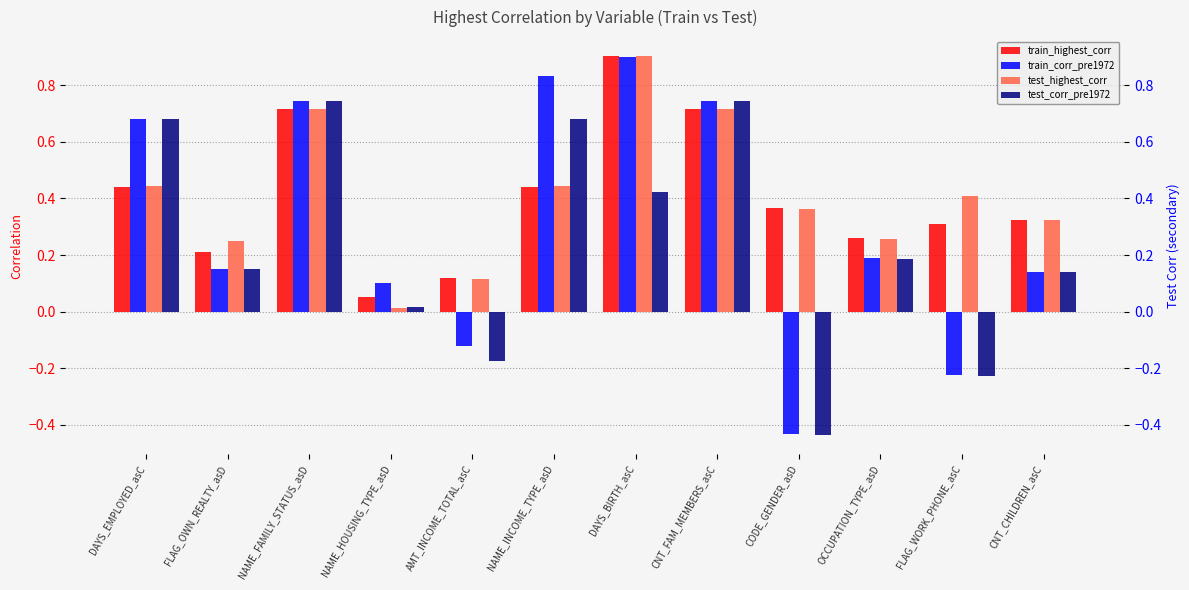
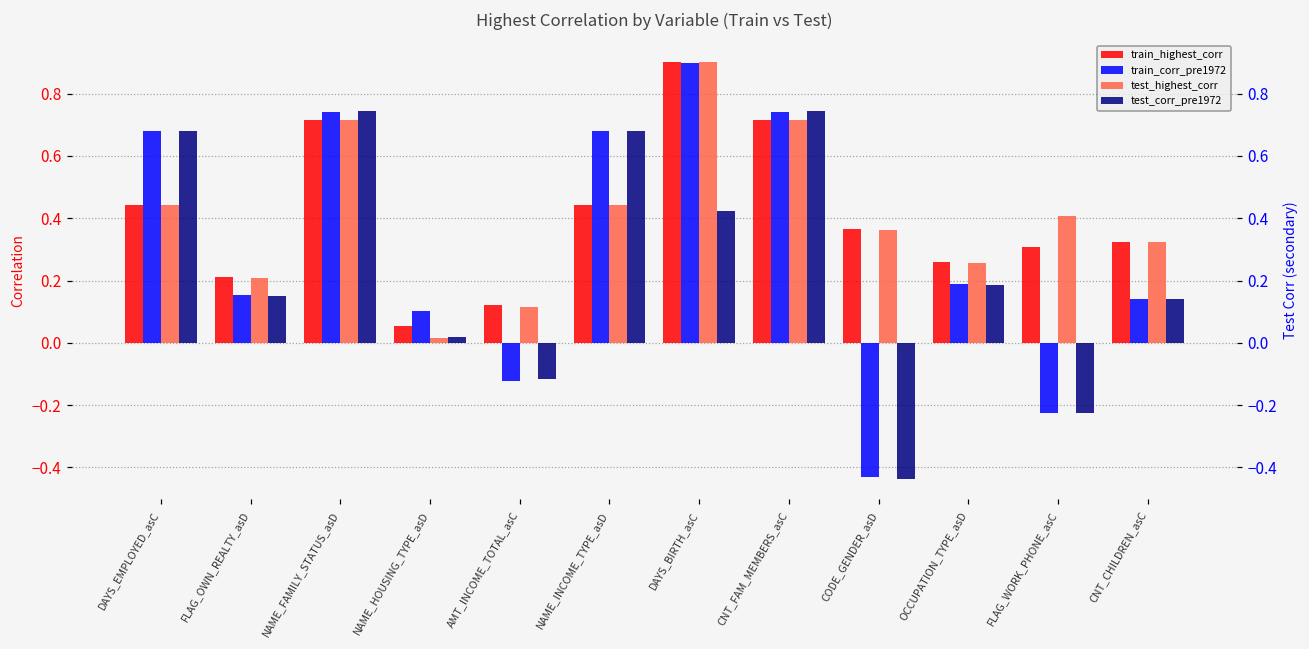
test_highest_corr, FLAG_OWN_REALTY_asD: 0.25 -> 0.21
test_corr_pre1972, AMT_INCOME_TOTAL_asC: -0.18 -> -0.12
train_corr_pre1972, NAME_INCOME_TYPE_asD: 0.83 -> 0.68
